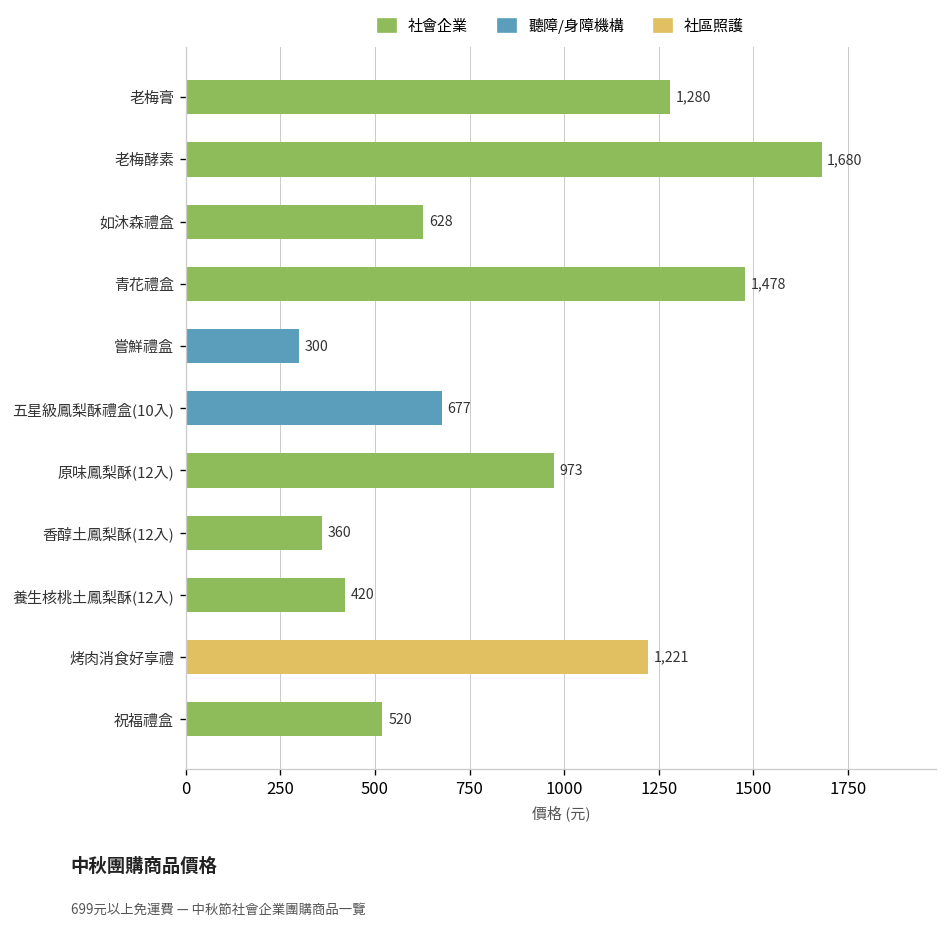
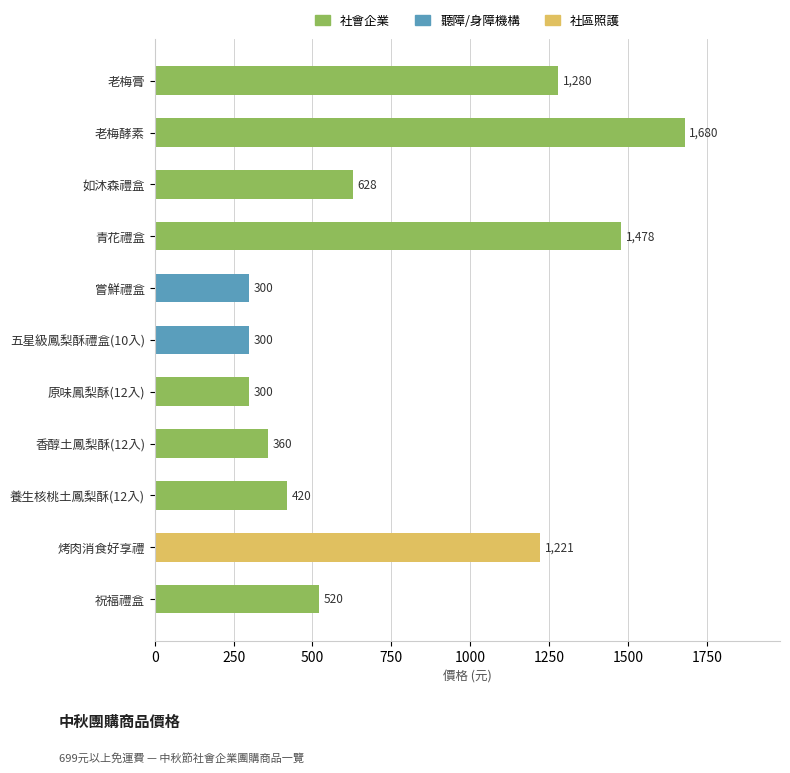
五星級鳳梨酥禮盒(10入): 677 -> 300
原味鳳梨酥(12入): 973 -> 300
